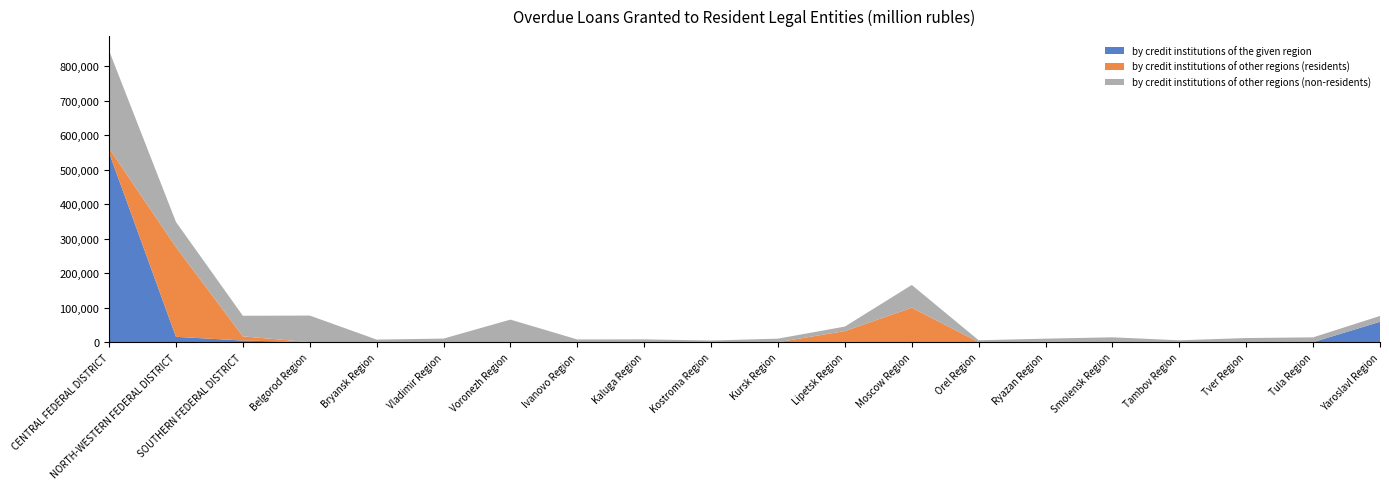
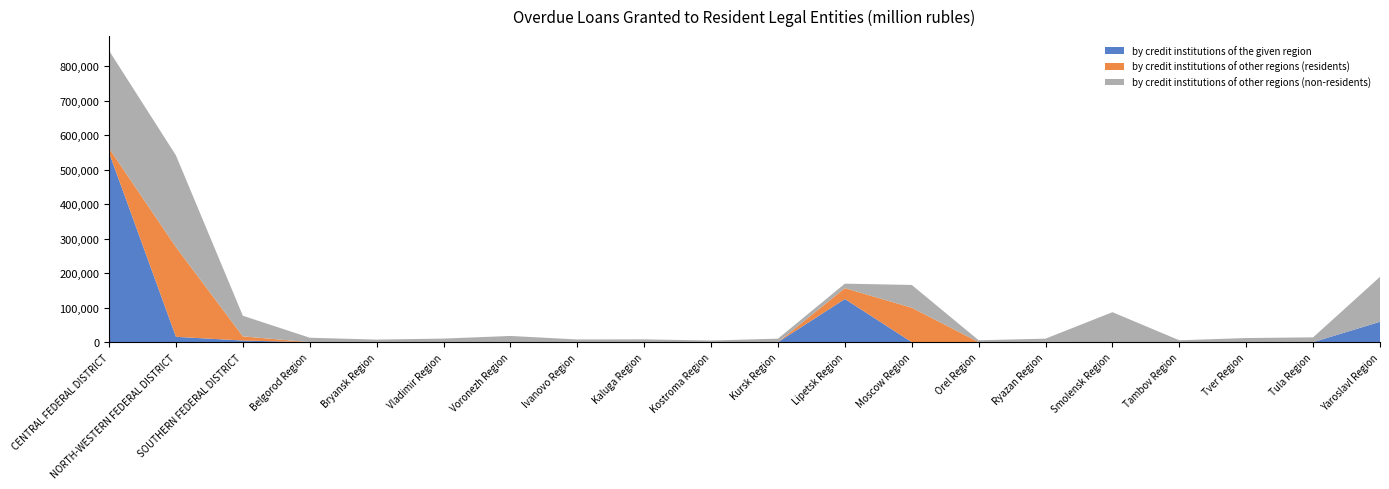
by credit institutions of other regions (non-residents), NORTH-WESTERN FEDERAL DISTRICT: 70,000 -> 270,000
by credit institutions of other regions (non-residents), Belgorod Region: 80,000 -> 10,000
by credit institutions of other regions (non-residents), Voronezh Region: 70,000 -> 20,000
by credit institutions of the given region, Lipetsk Region: 0 -> 130,000
by credit institutions of other regions (non-residents), Smolensk Region: 10,000 -> 90,000
by credit institutions of other regions (non-residents), Yaroslavl Region: 20,000 -> 130,000
